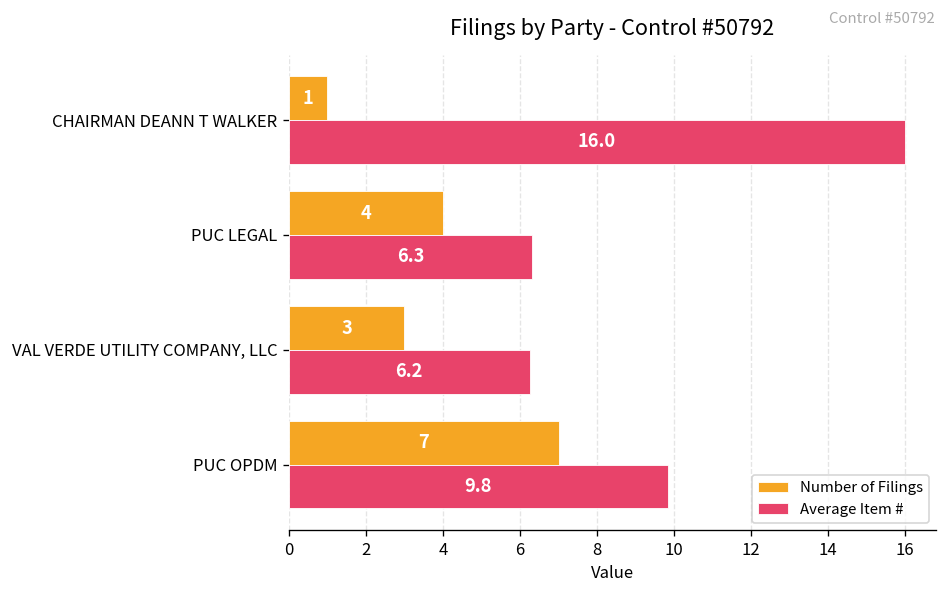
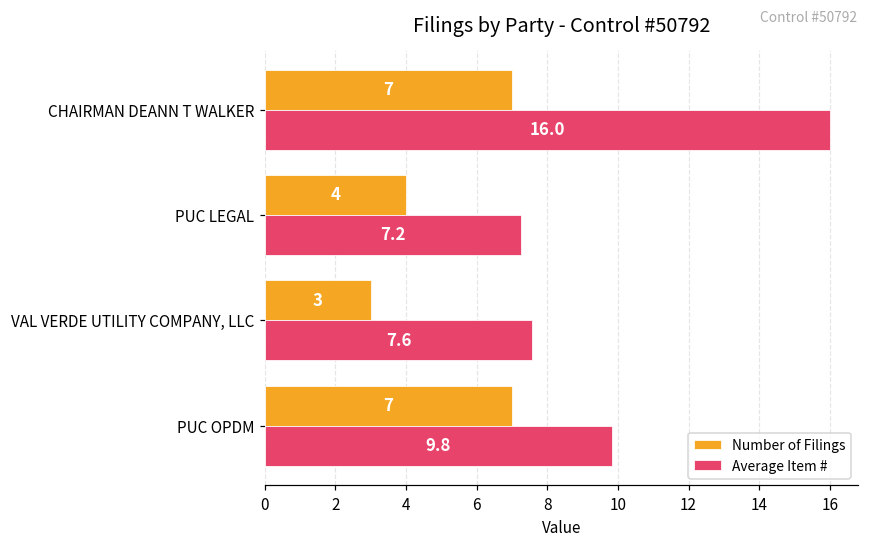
Number of Filings, CHAIRMAN DEANN T WALKER: 1 -> 7
Average Item #, PUC LEGAL: 6.3 -> 7.2
Average Item #, VAL VERDE UTILITY COMPANY, LLC: 6.2 -> 7.6
